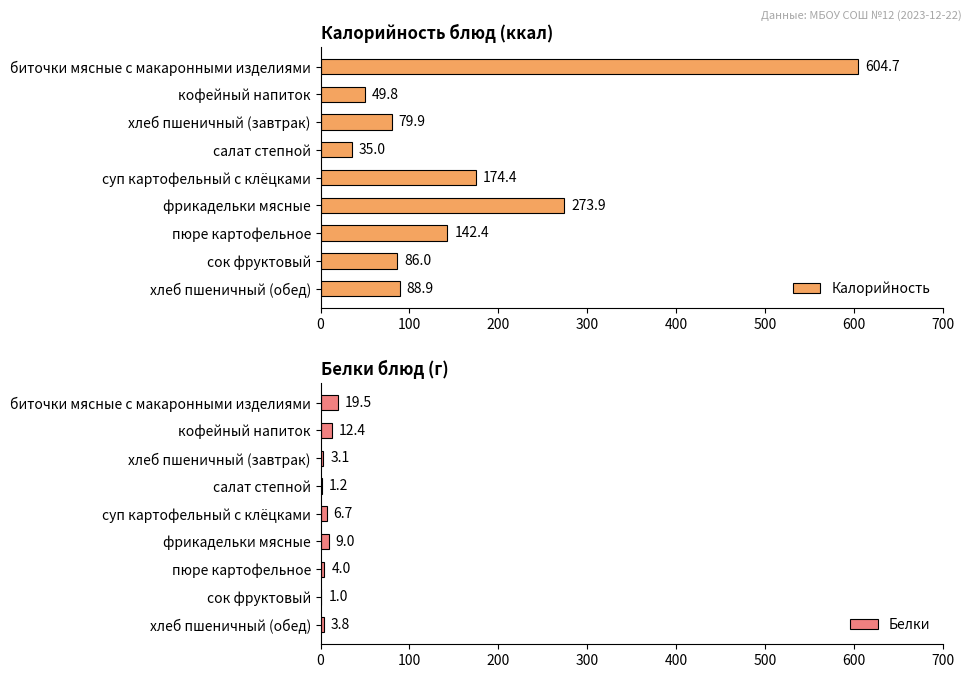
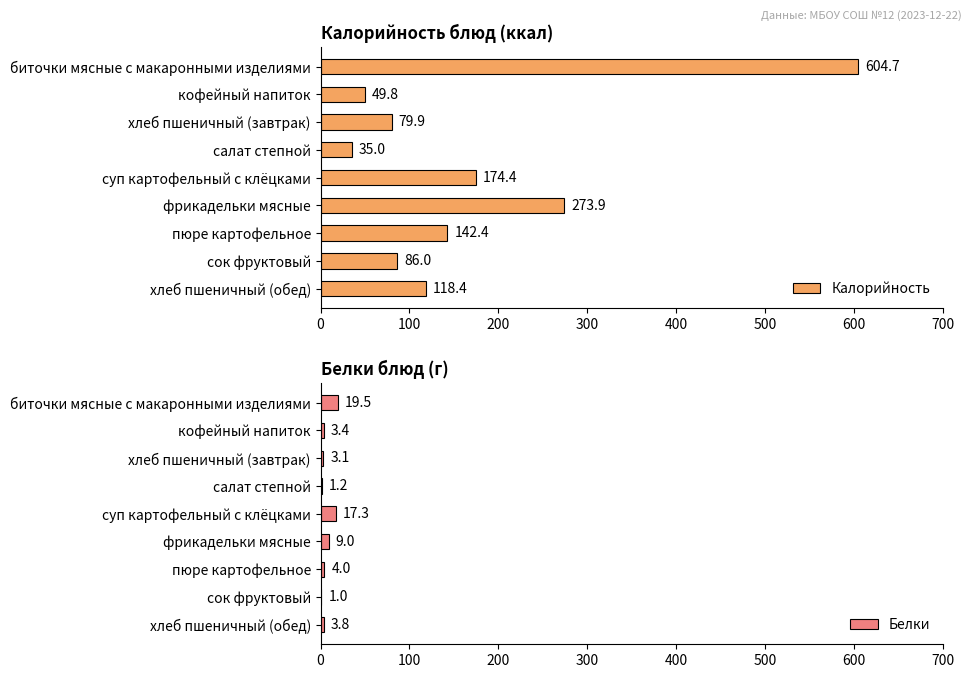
Калорийность блюд (ккал), хлеб пшеничный (обед): 88.9 -> 118.4
Белки блюд (г), кофейный напиток: 12.4 -> 3.4
Белки блюд (г), суп картофельный с клёцками: 6.7 -> 17.3
